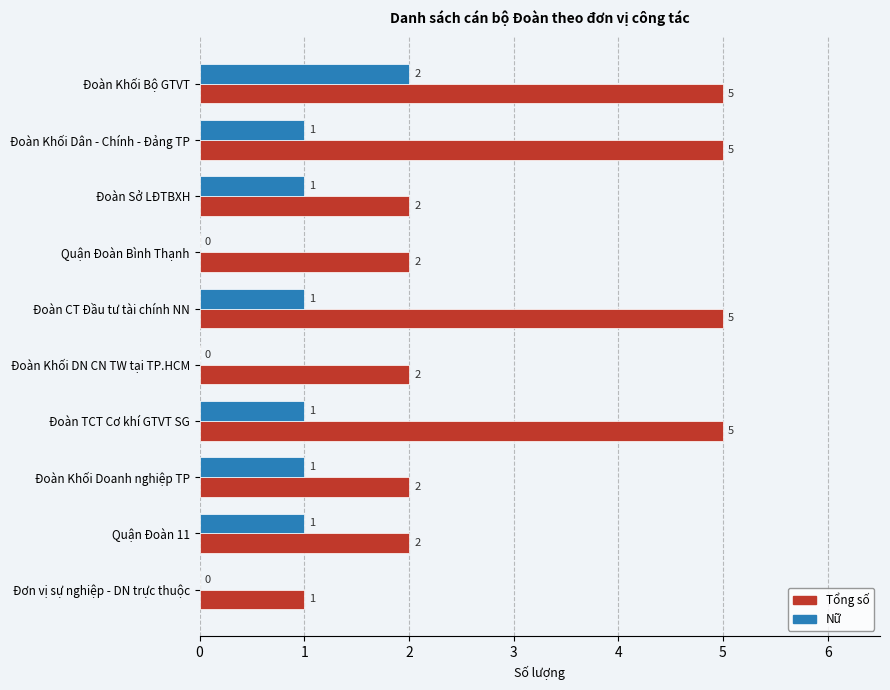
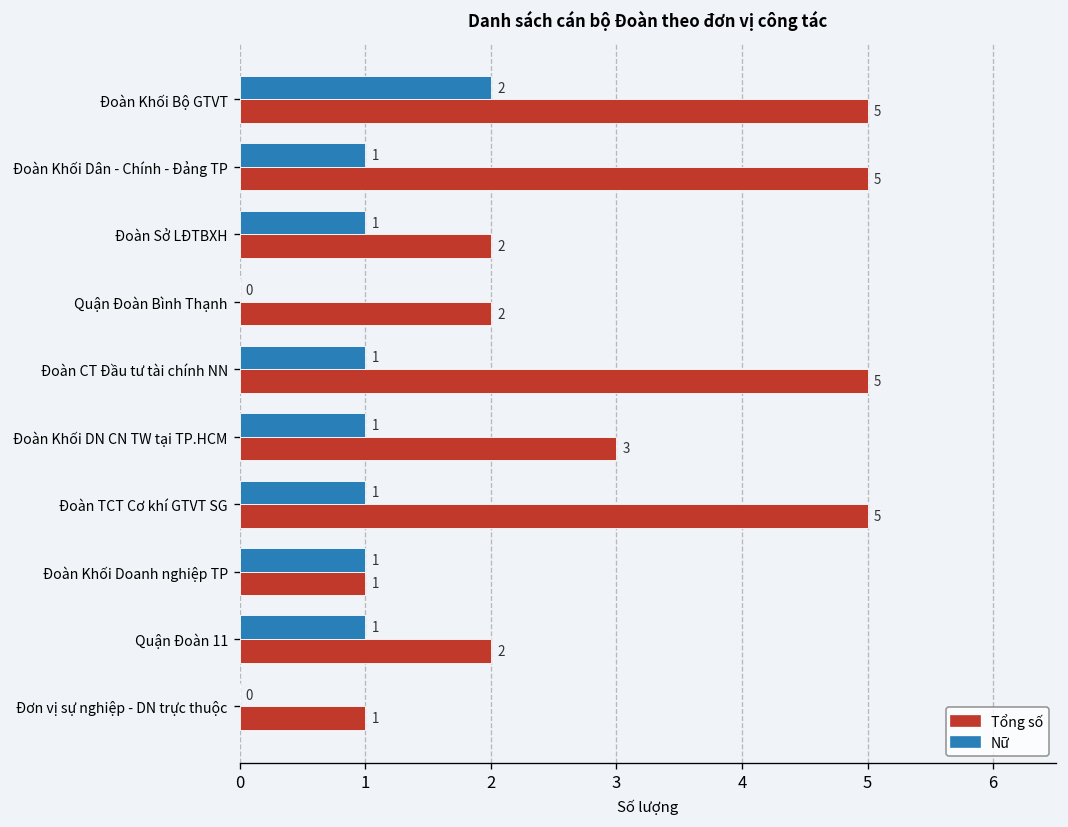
Nữ, Đoàn Khối DN CN TW tại TP.HCM: 0 -> 1
Tổng số, Đoàn Khối DN CN TW tại TP.HCM: 2 -> 3
Tổng số, Đoàn Khối Doanh nghiệp TP: 2 -> 1
